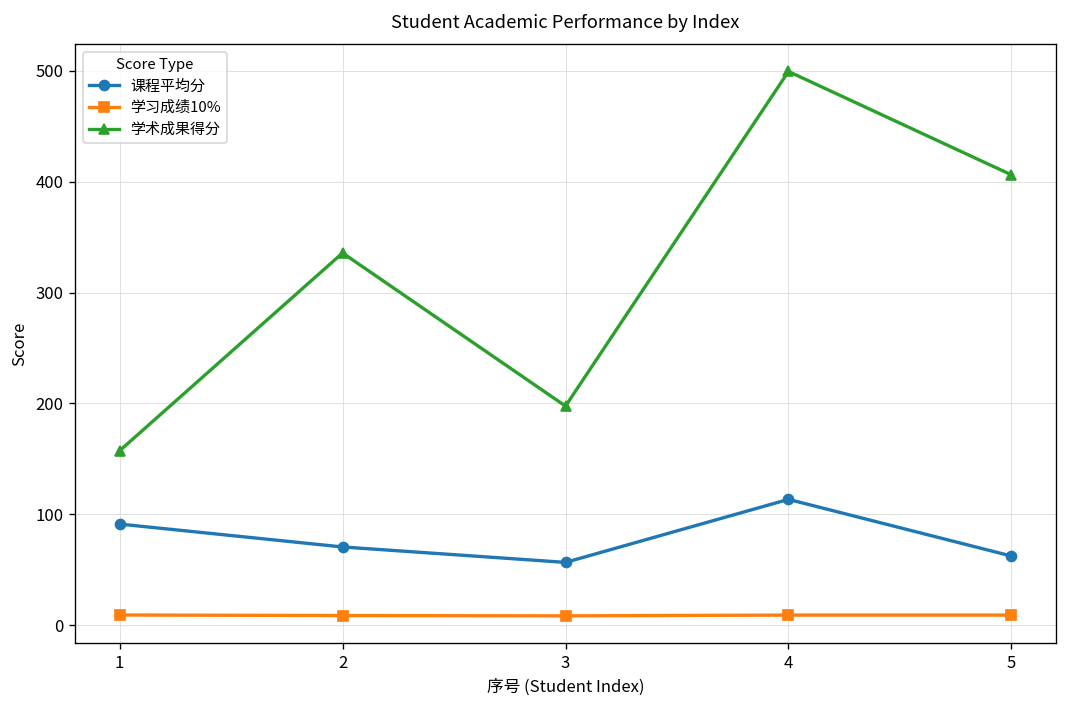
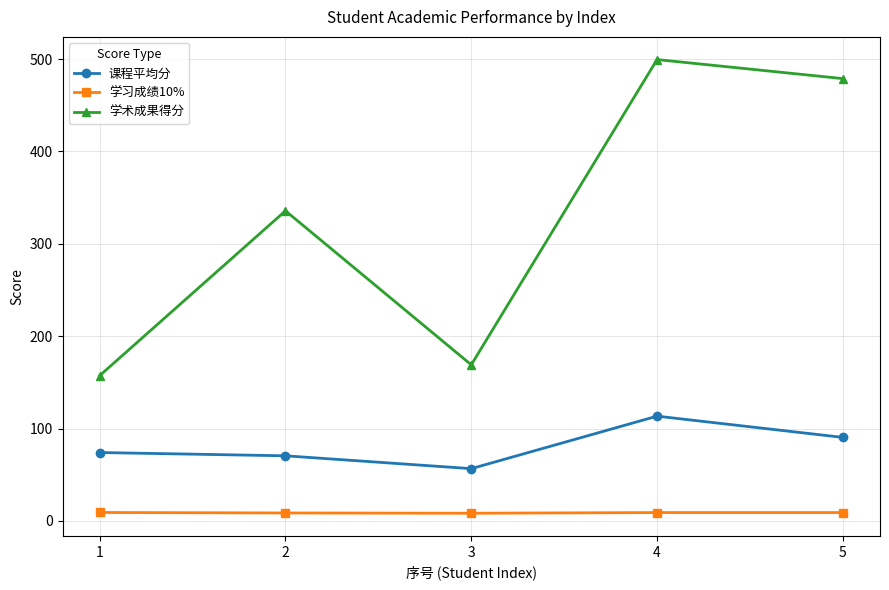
课程平均分, 1: 90 -> 70
学术成果得分, 3: 200 -> 170
课程平均分, 5: 60 -> 90
学术成果得分, 5: 410 -> 480
